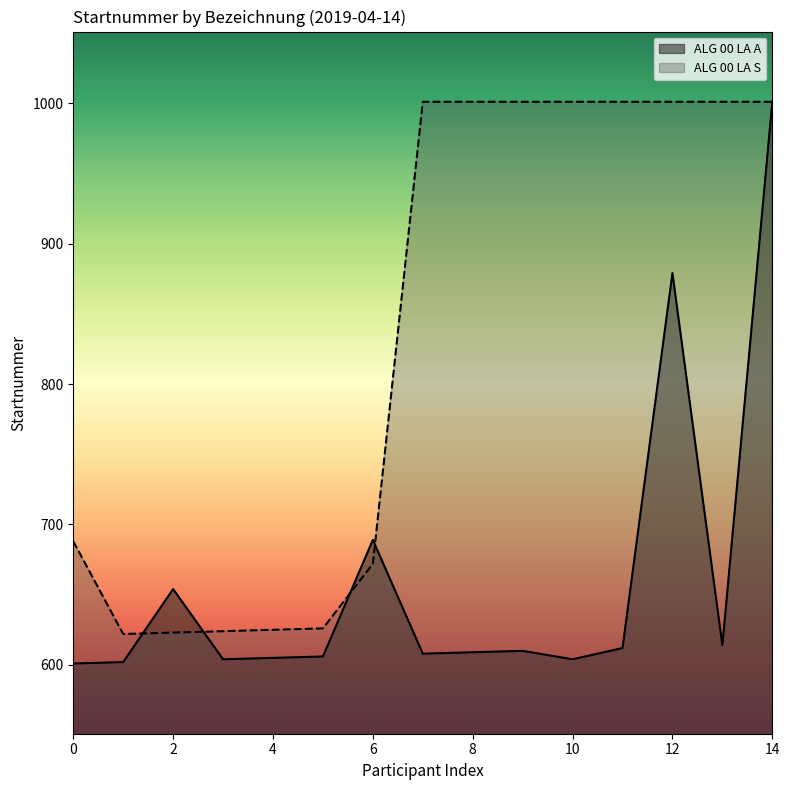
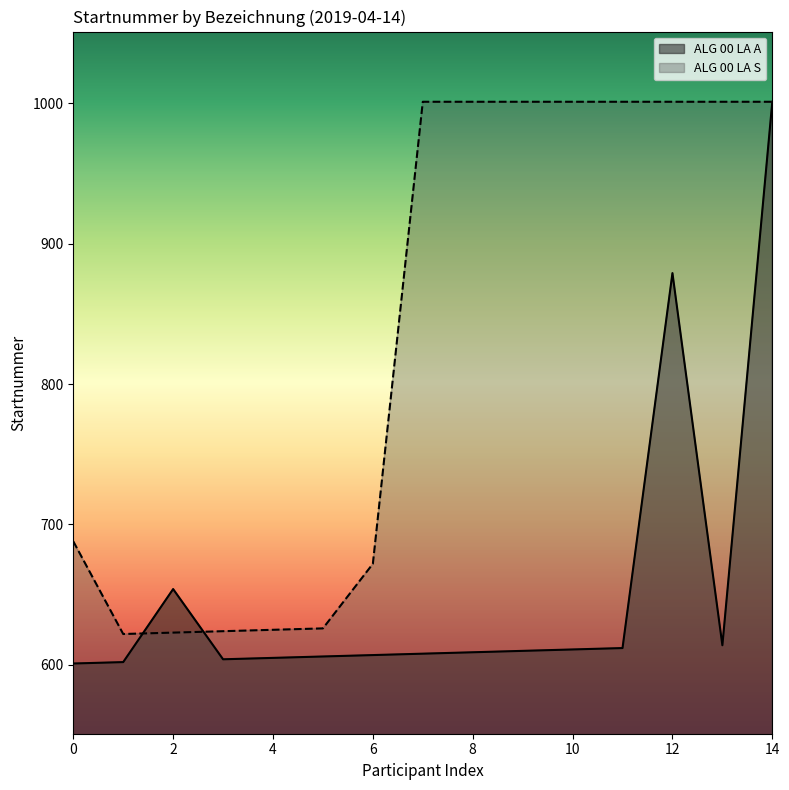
ALG 00 LA A, 6: 689 -> 607
ALG 00 LA A, 10: 604 -> 611
